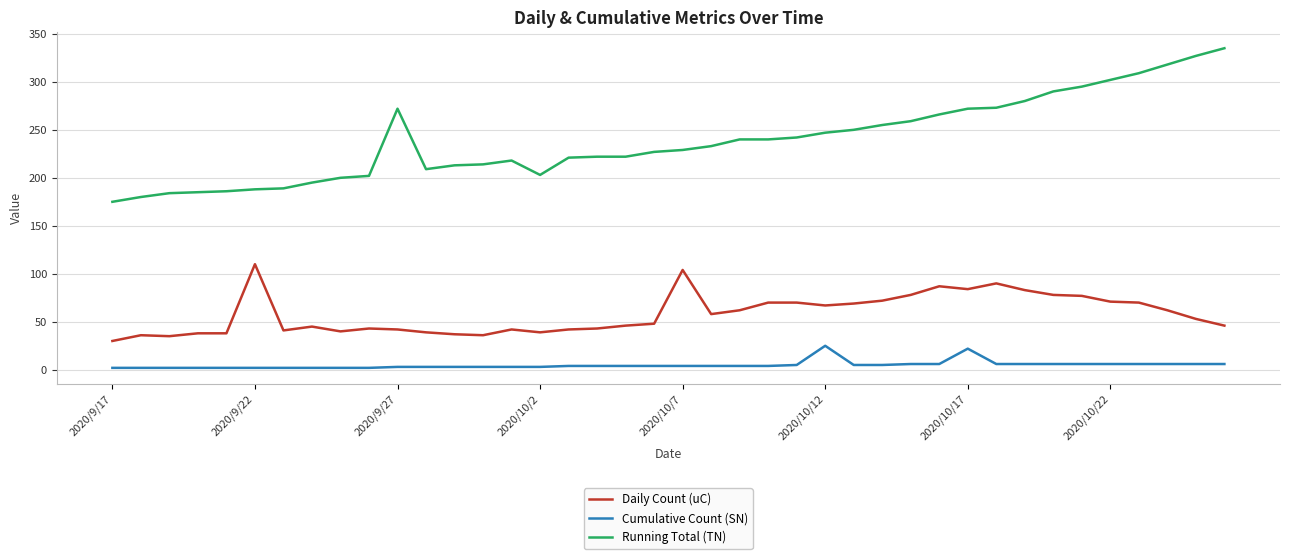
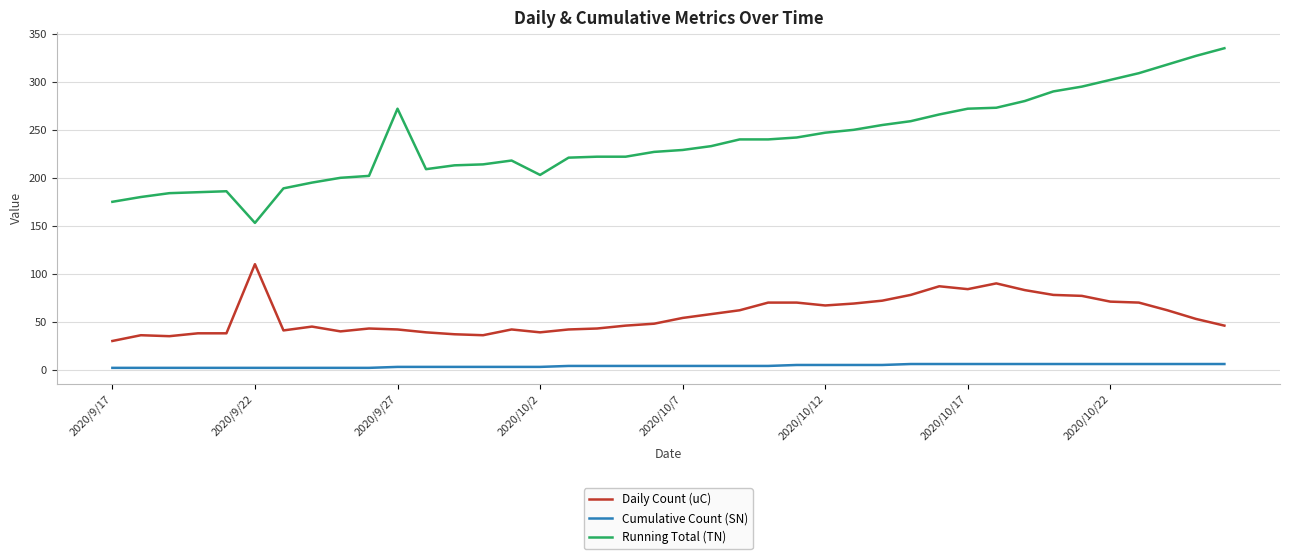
Running Total (TN), 2020/9/22: 190 -> 150
Daily Count (uC), 2020/10/7: 100 -> 50
Cumulative Count (SN), 2020/10/12: 30 -> 10
Cumulative Count (SN), 2020/10/17: 20 -> 10
